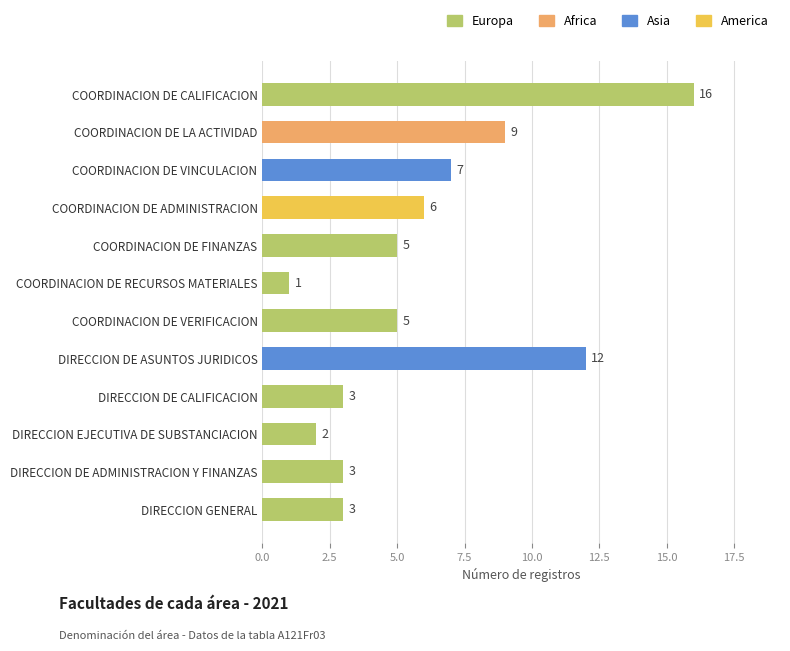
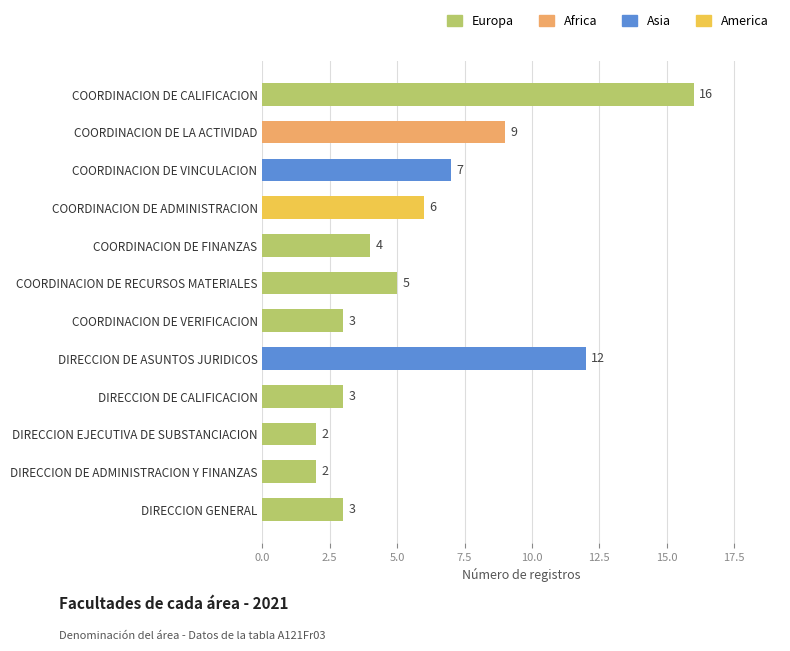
COORDINACION DE FINANZAS: 5 -> 4
COORDINACION DE RECURSOS MATERIALES: 1 -> 5
COORDINACION DE VERIFICACION: 5 -> 3
DIRECCION DE ADMINISTRACION Y FINANZAS: 3 -> 2
